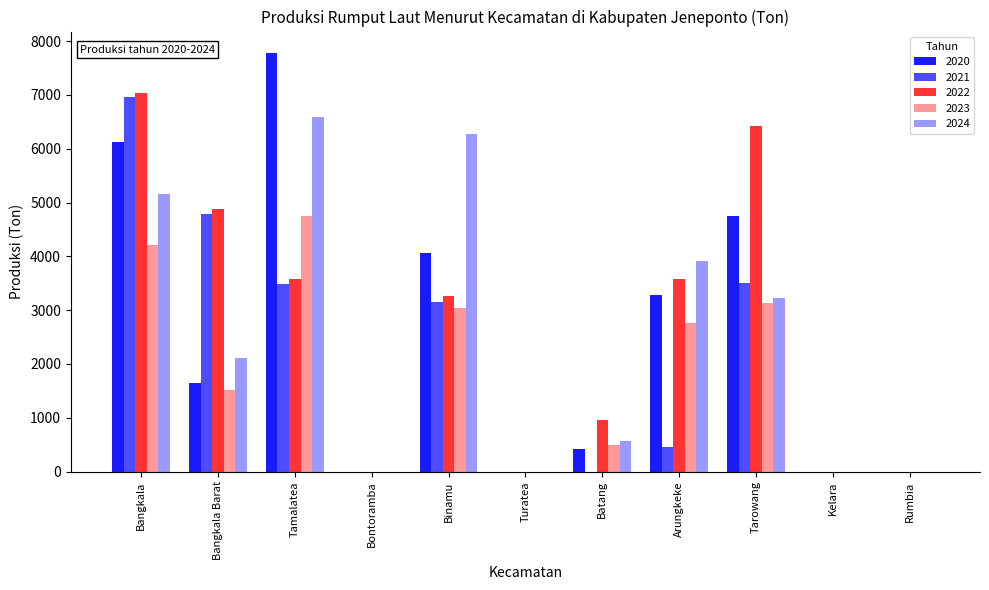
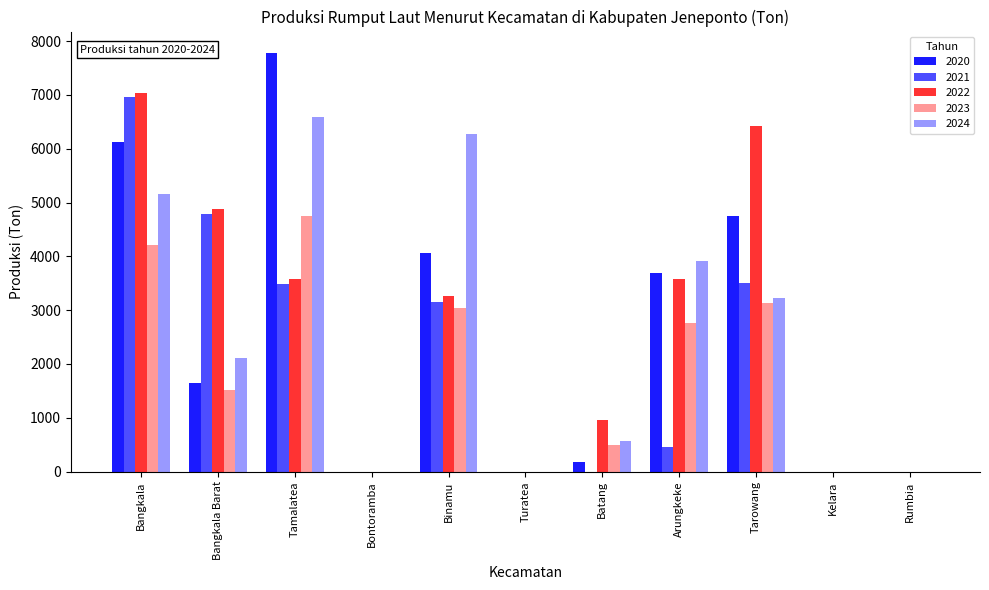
2020, Batang: 400 -> 200
2020, Arungkeke: 3300 -> 3700
